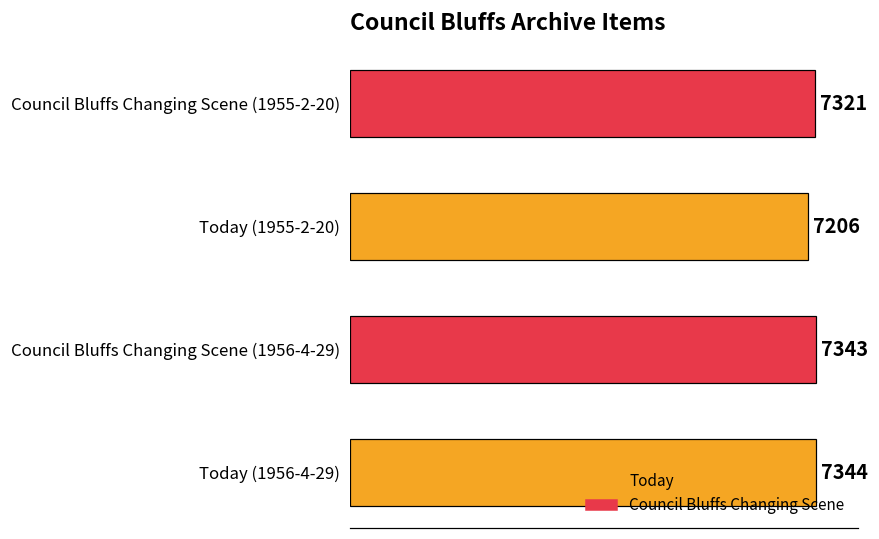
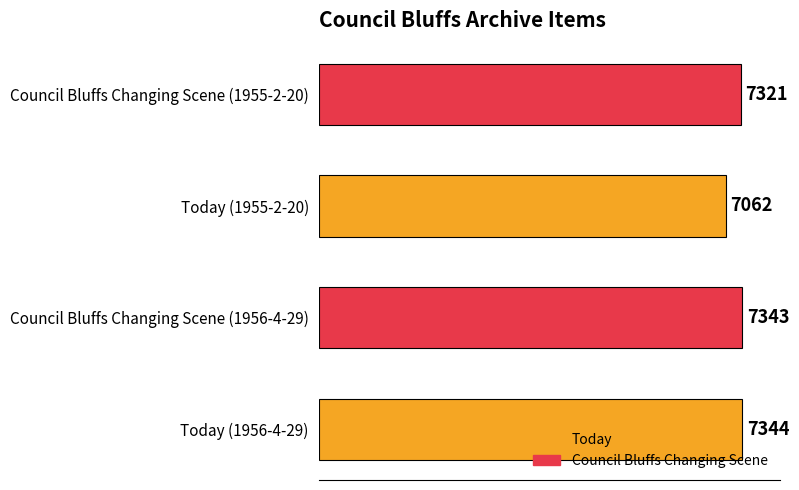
Today (1955-2-20): 7206 -> 7062
